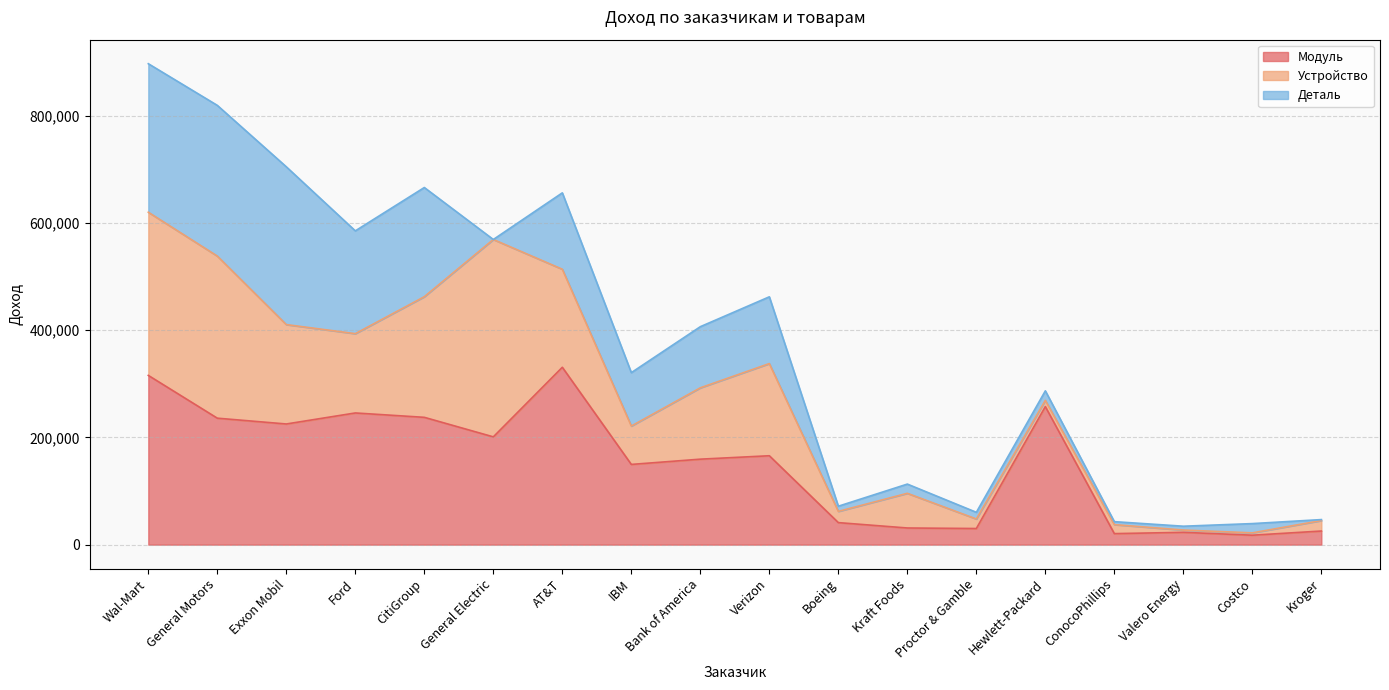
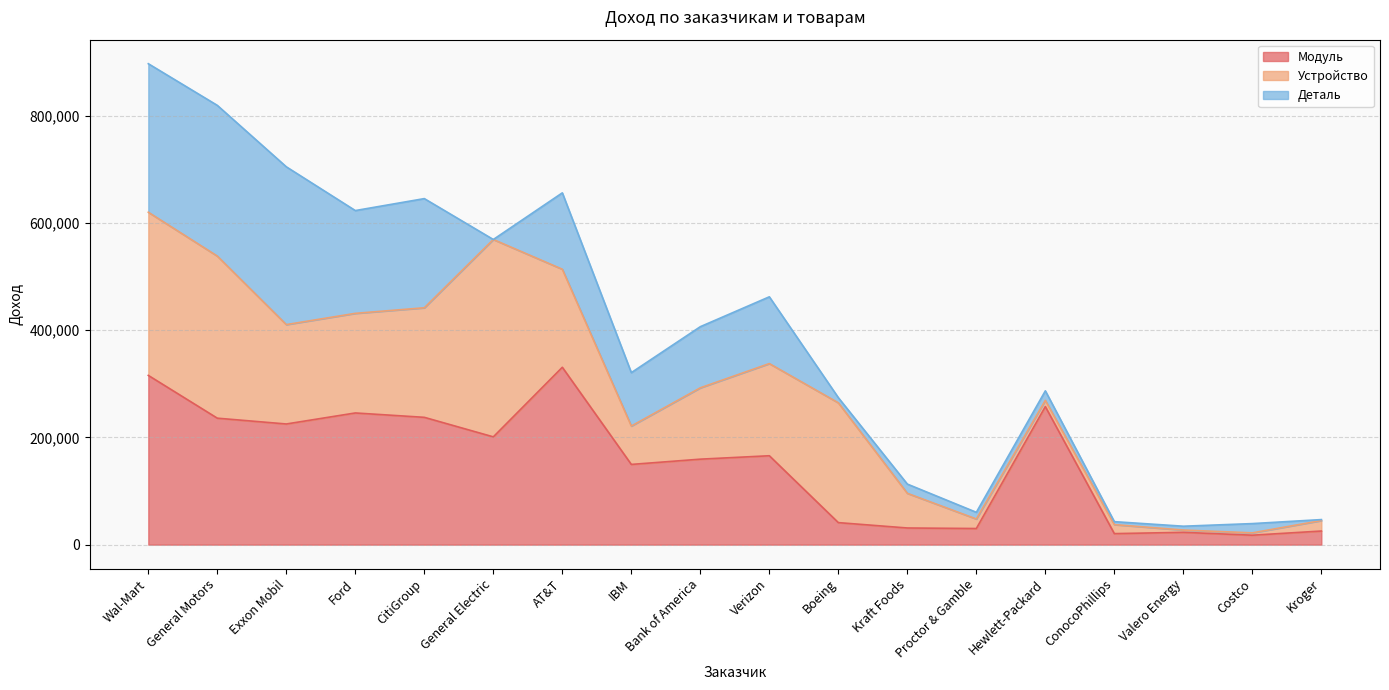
Устройство, Ford: 150,000 -> 190,000
Устройство, CitiGroup: 220,000 -> 200,000
Устройство, Boeing: 20,000 -> 220,000
